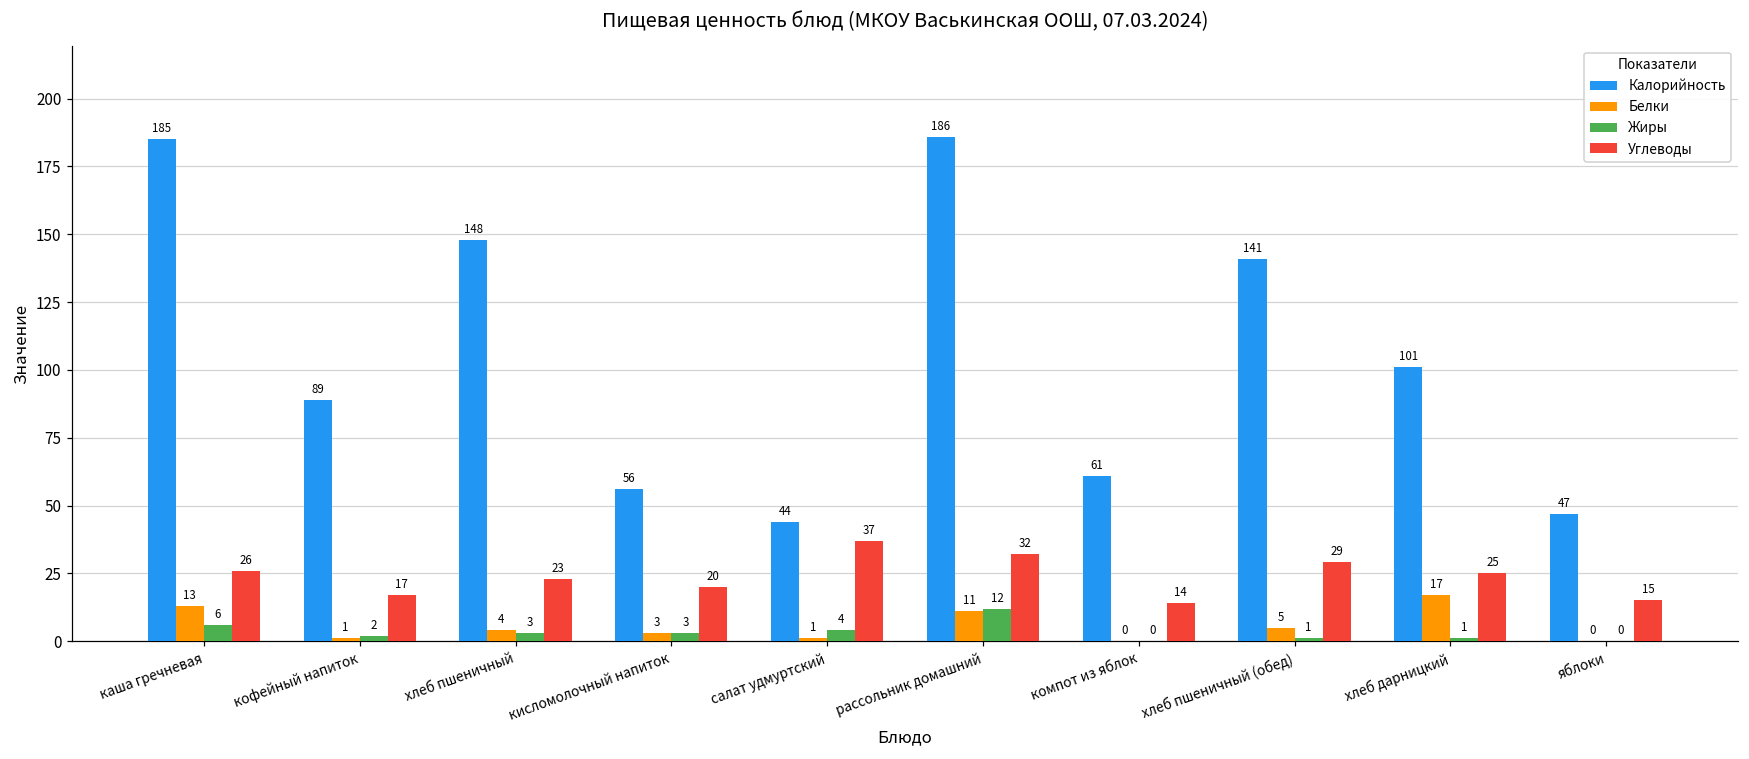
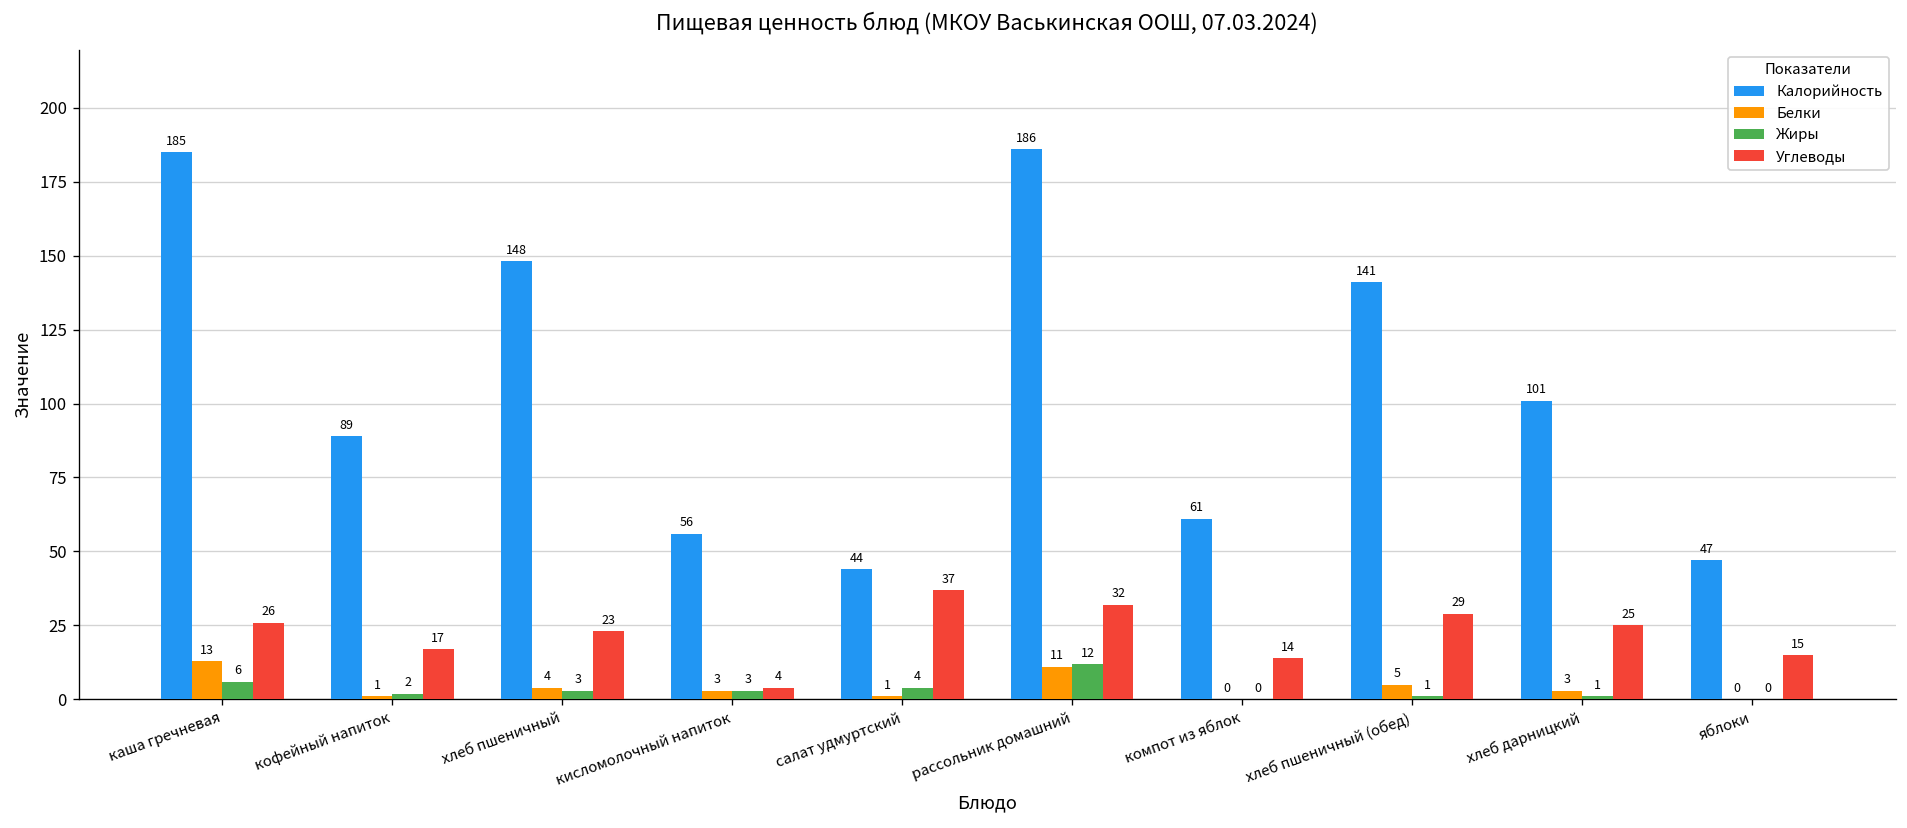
Углеводы, кисломолочный напиток: 20 -> 4
Белки, хлеб дарницкий: 17 -> 3
